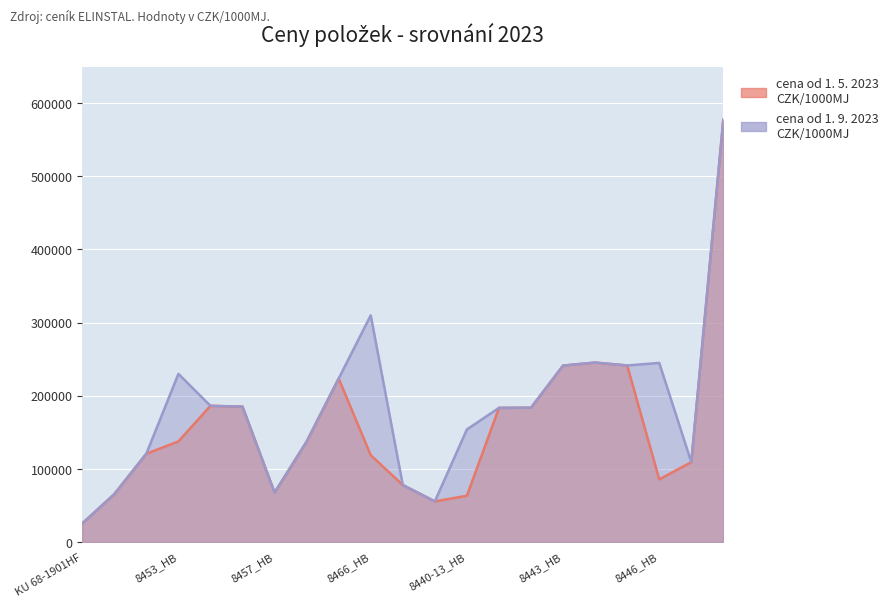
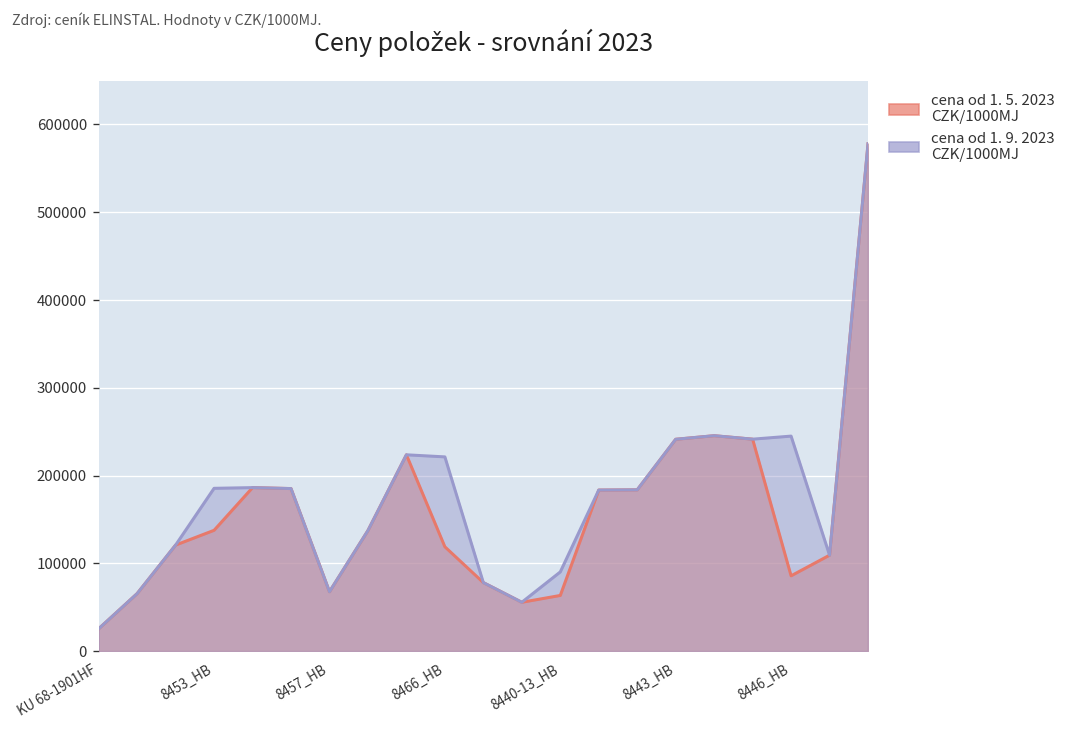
cena od 1. 9. 2023 CZK/1000MJ, 8453_HB: 230000 -> 190000
cena od 1. 9. 2023 CZK/1000MJ, 8466_HB: 310000 -> 220000
cena od 1. 9. 2023 CZK/1000MJ, 8440-13_HB: 150000 -> 90000
